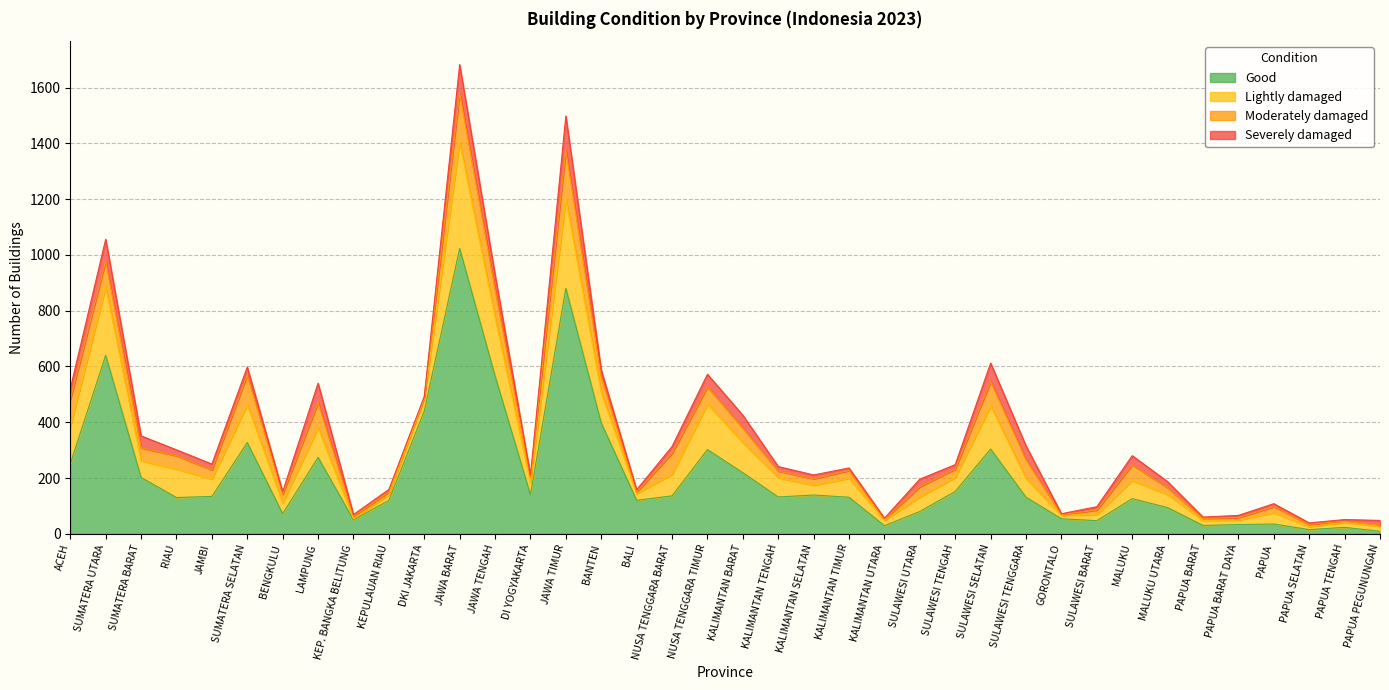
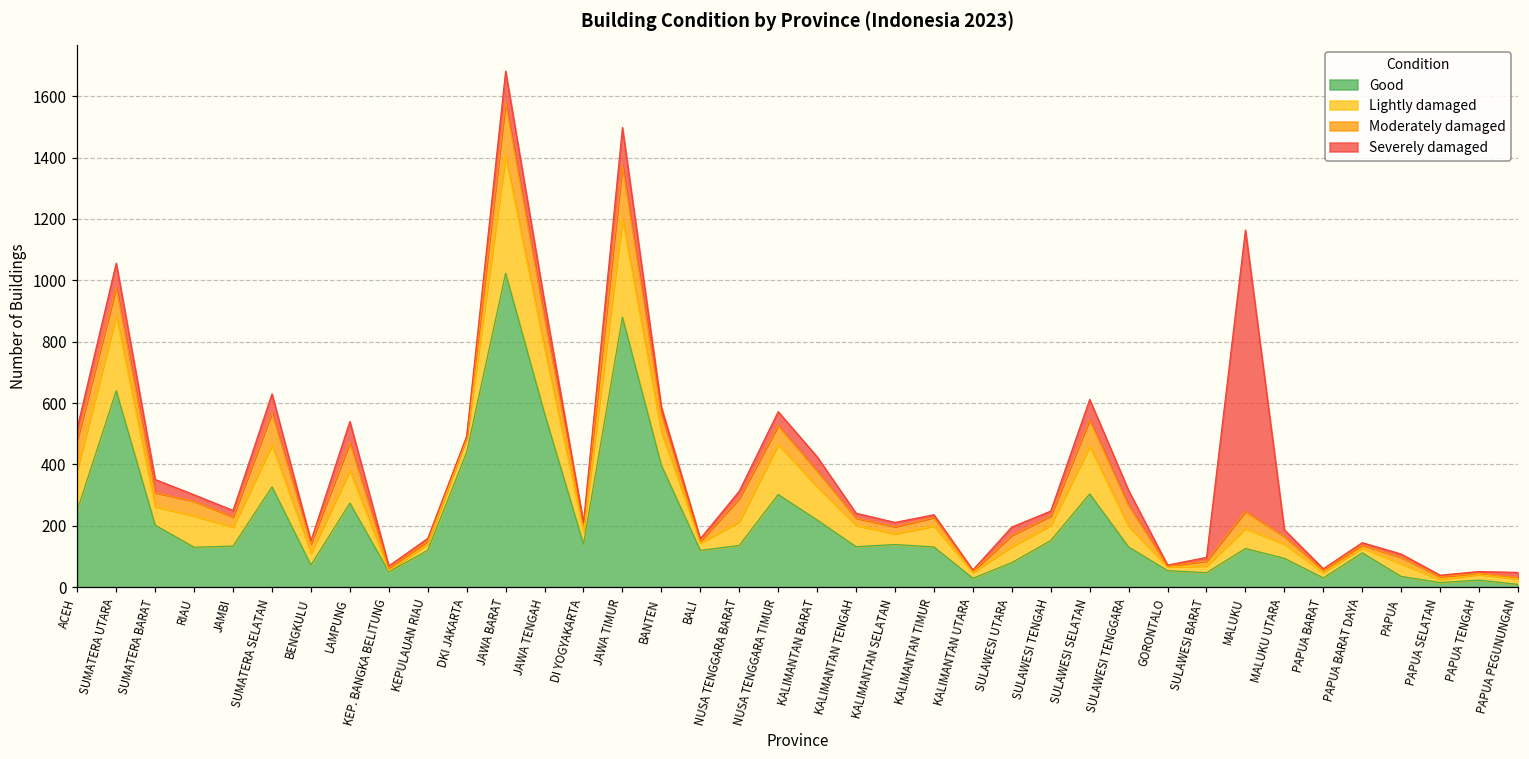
Severely damaged, SUMATERA SELATAN: 30 -> 60
Severely damaged, MALUKU: 30 -> 920
Good, PAPUA BARAT DAYA: 30 -> 110
